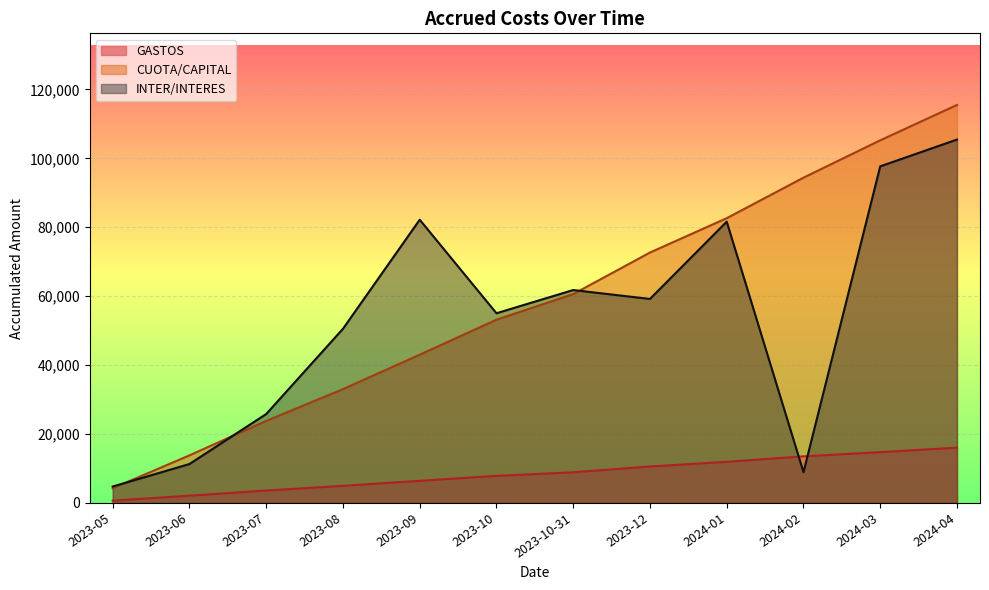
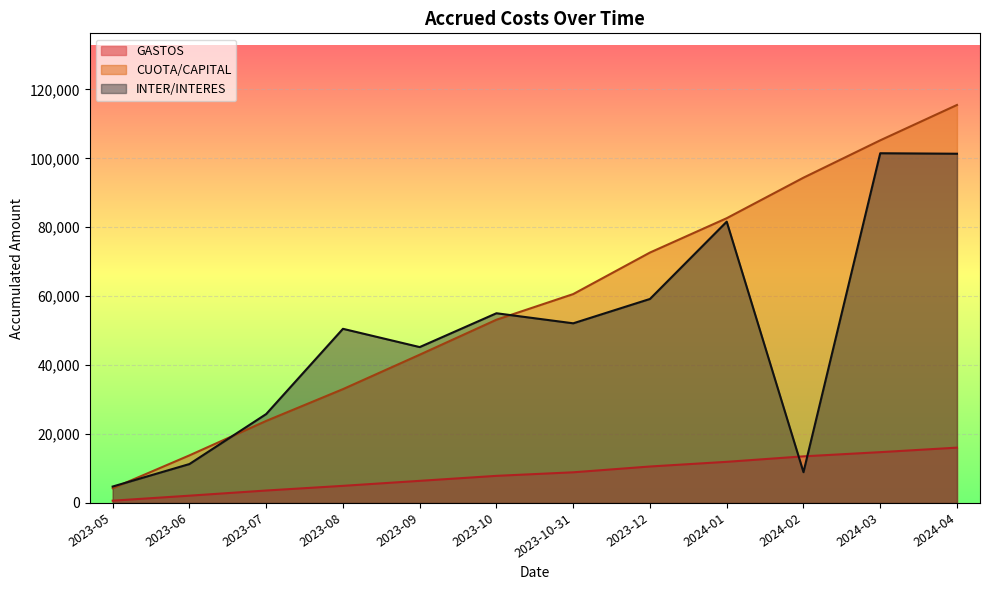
INTER/INTERES, 2023-09: 82,000 -> 45,000
INTER/INTERES, 2023-10-31: 62,000 -> 52,000
INTER/INTERES, 2024-03: 98,000 -> 101,000
INTER/INTERES, 2024-04: 105,000 -> 101,000
